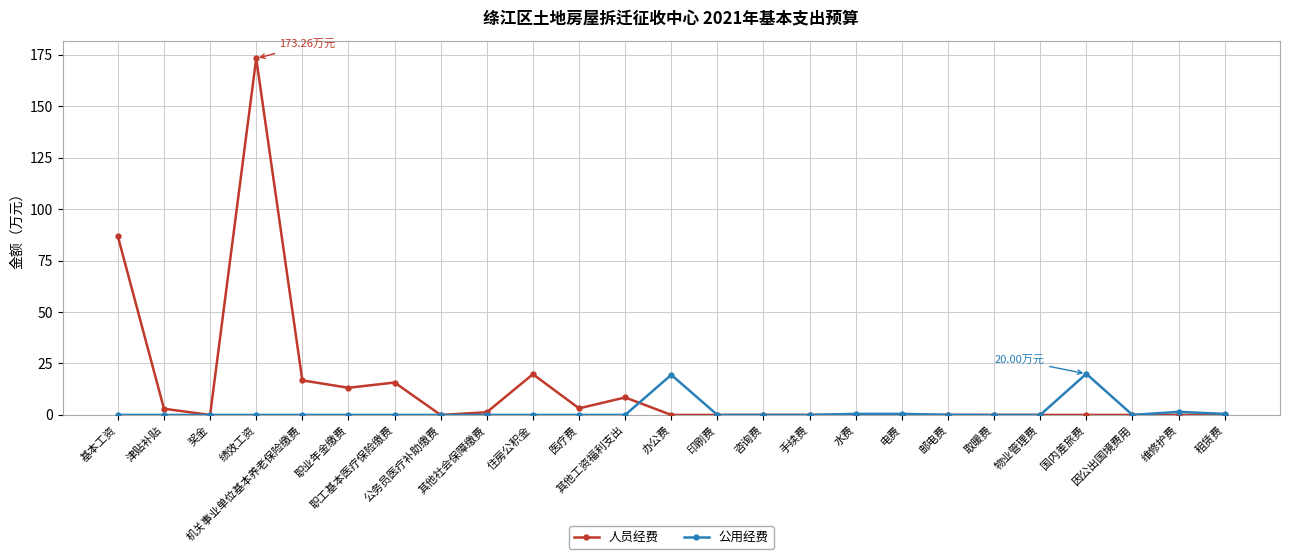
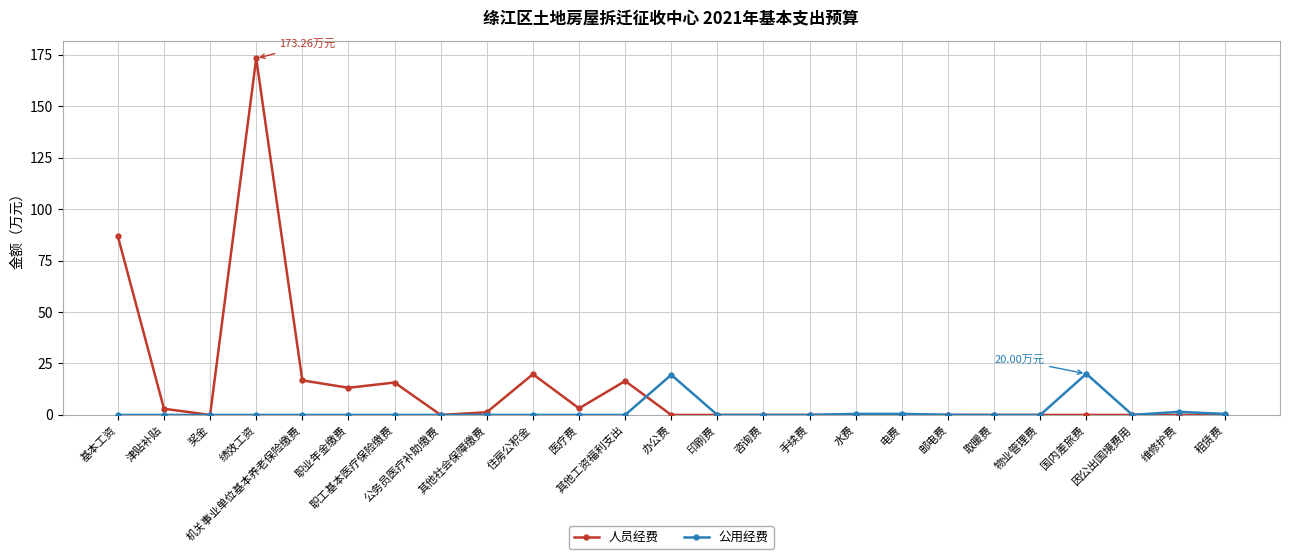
人员经费, 其他工资福利支出: 9 -> 17
